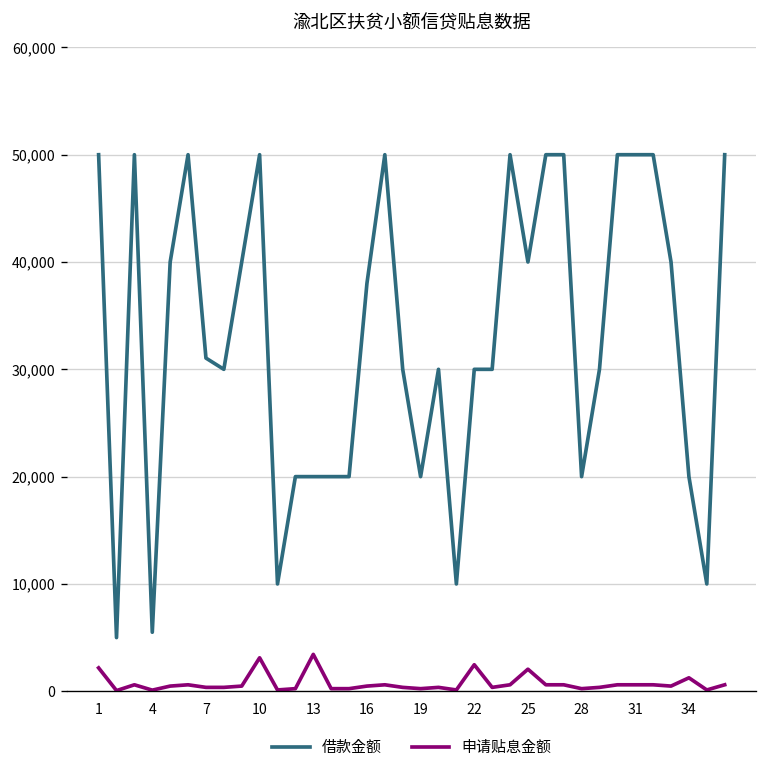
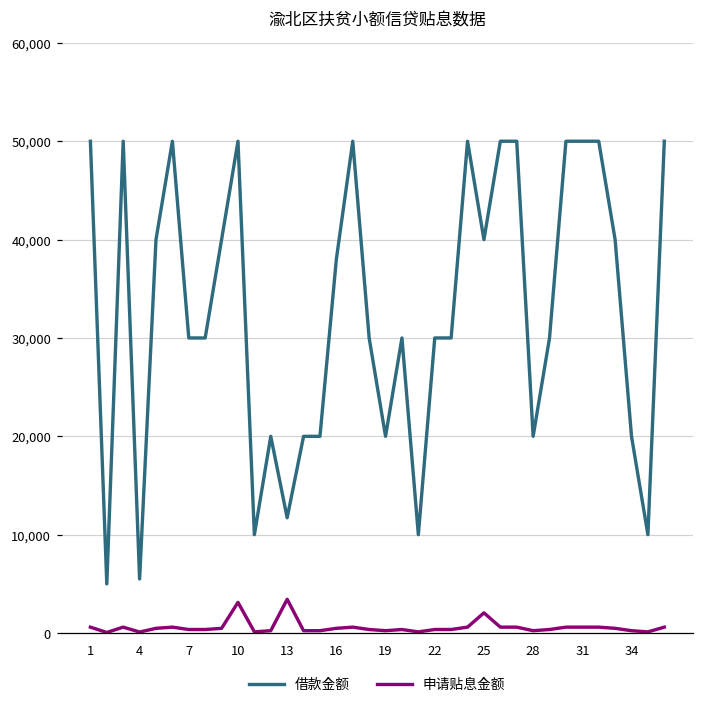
申请贴息金额, 1: 2,000 -> 1,000
借款金额, 7: 31,000 -> 30,000
借款金额, 13: 20,000 -> 12,000
申请贴息金额, 22: 2,000 -> 0
申请贴息金额, 34: 1,000 -> 0
